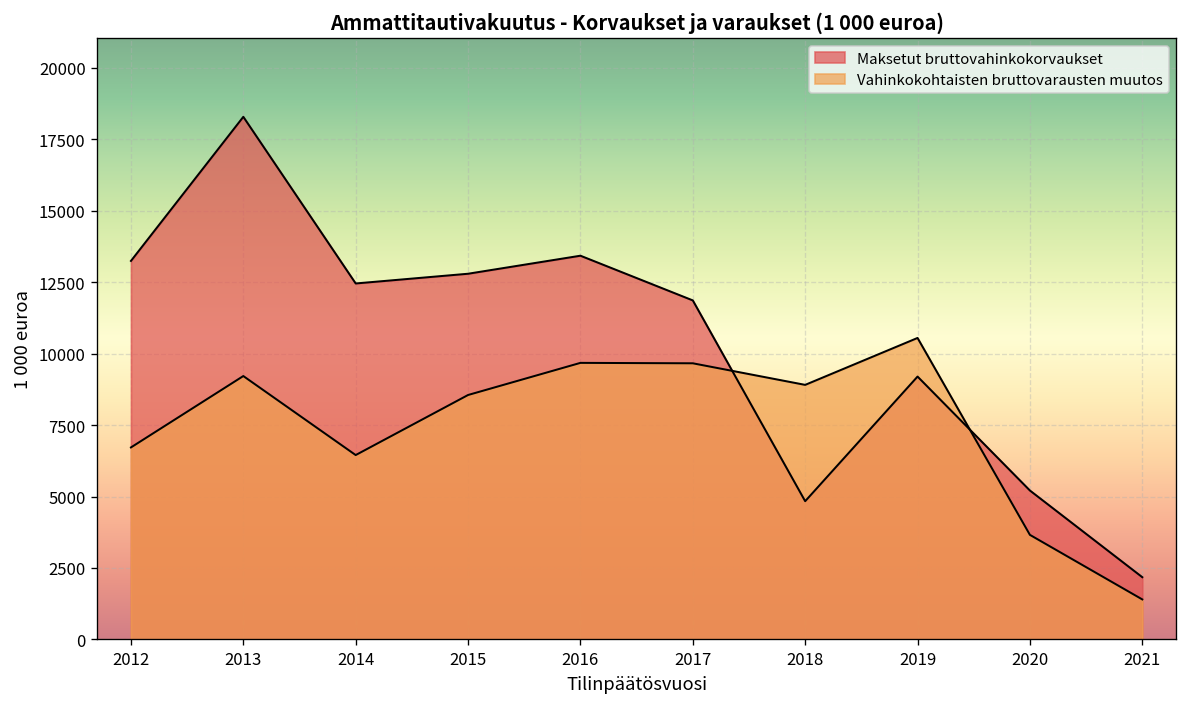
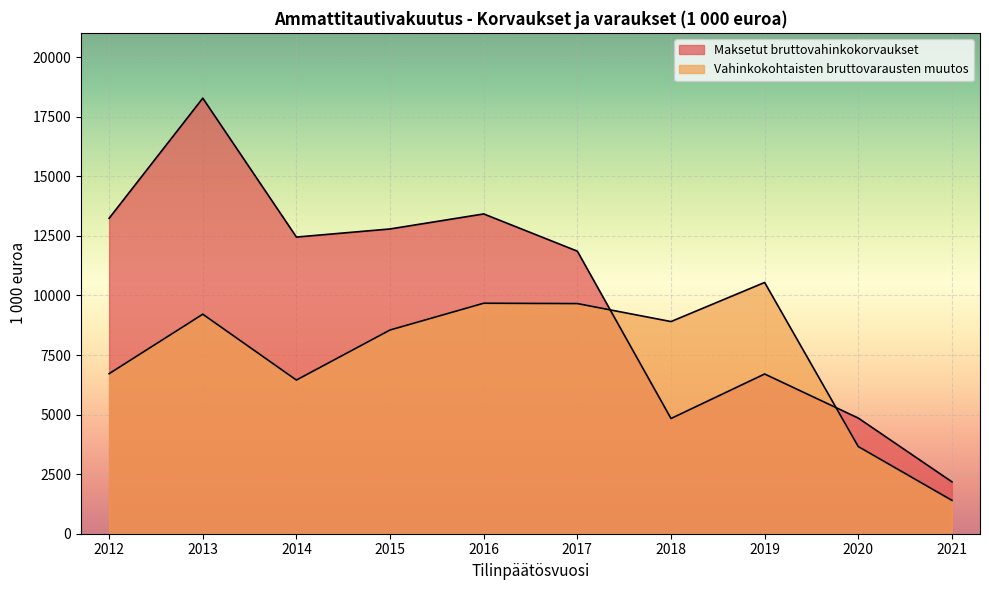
Maksetut bruttovahinkokorvaukset, 2019: 9200 -> 6700
Maksetut bruttovahinkokorvaukset, 2020: 5200 -> 4900
